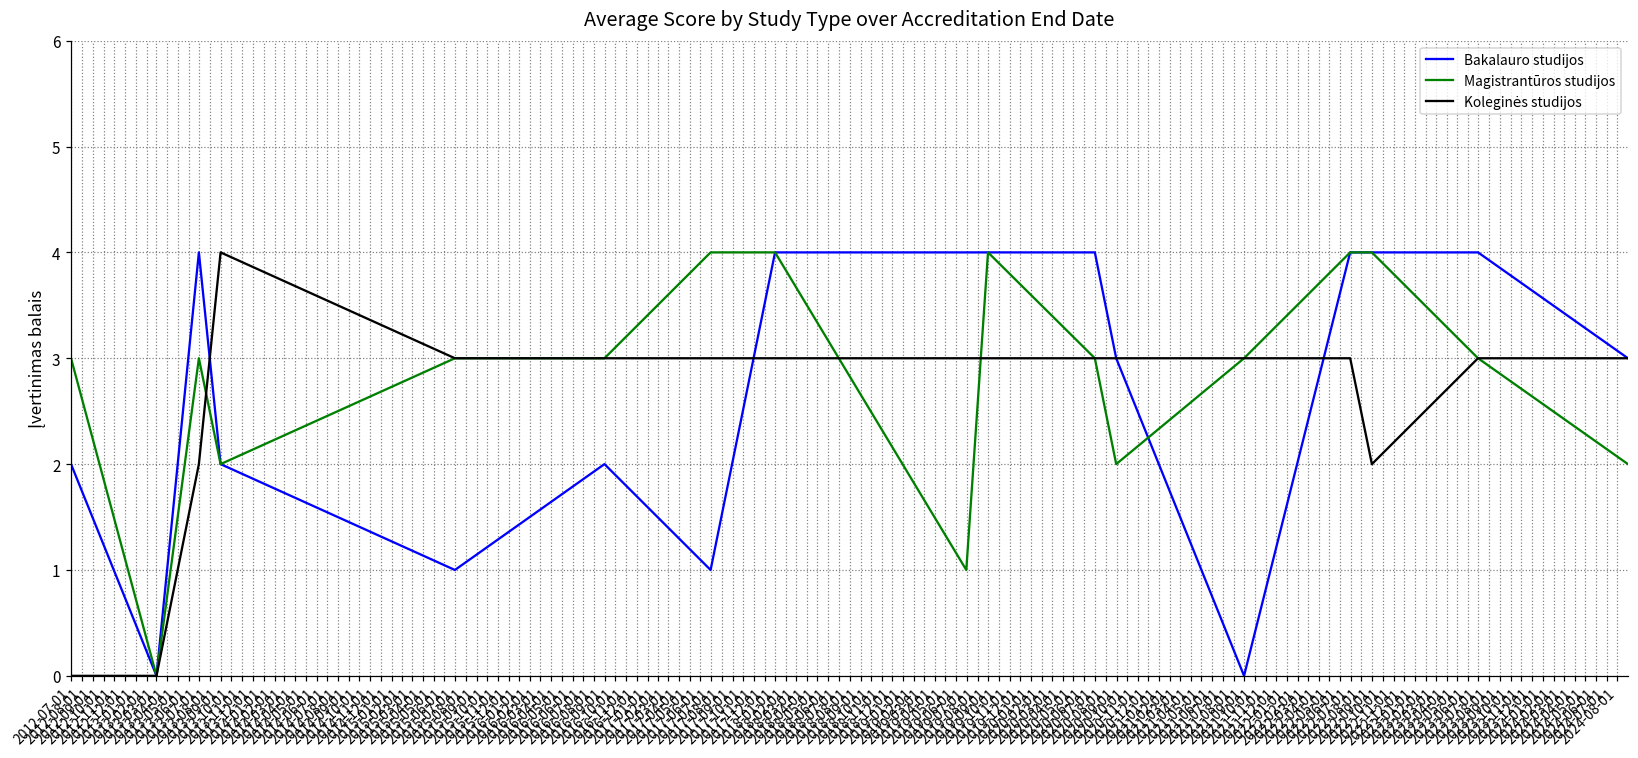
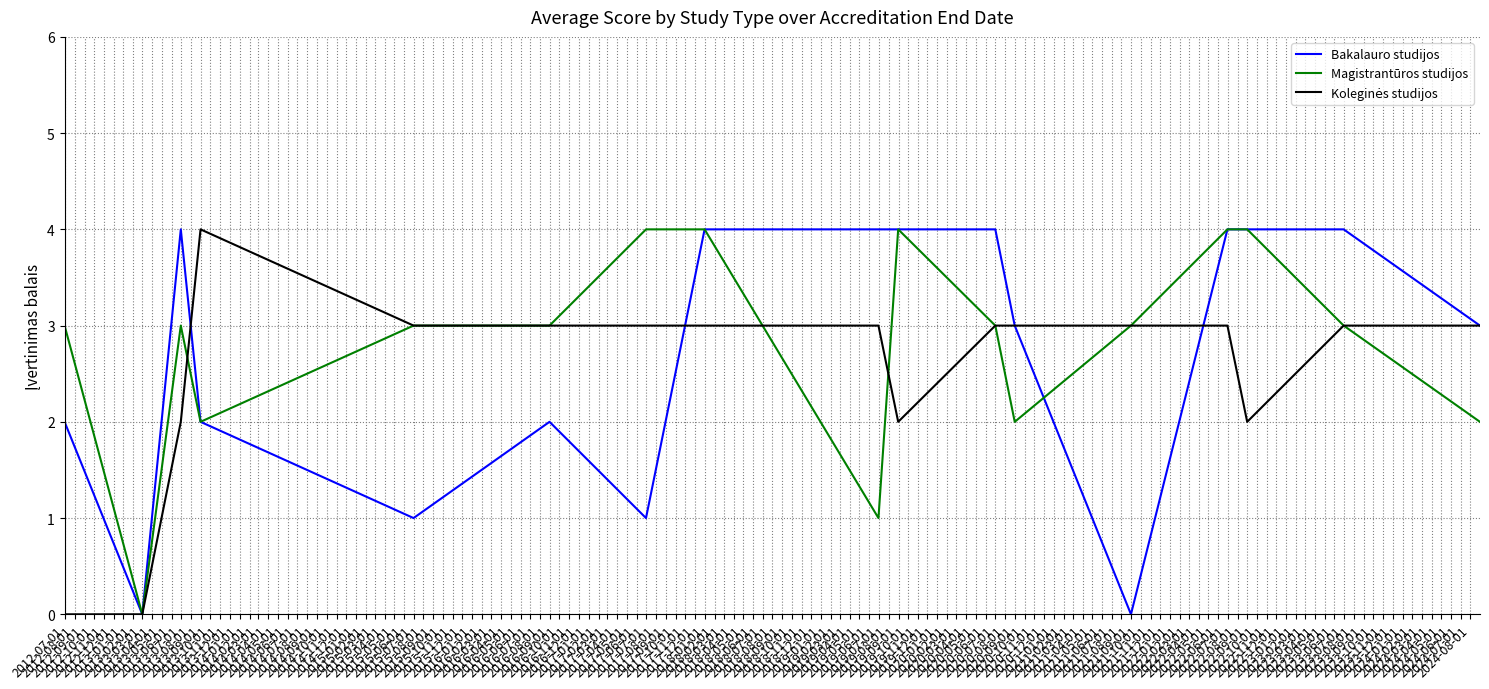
Koleginės studijos, 2019-09-01: 3 -> 2
